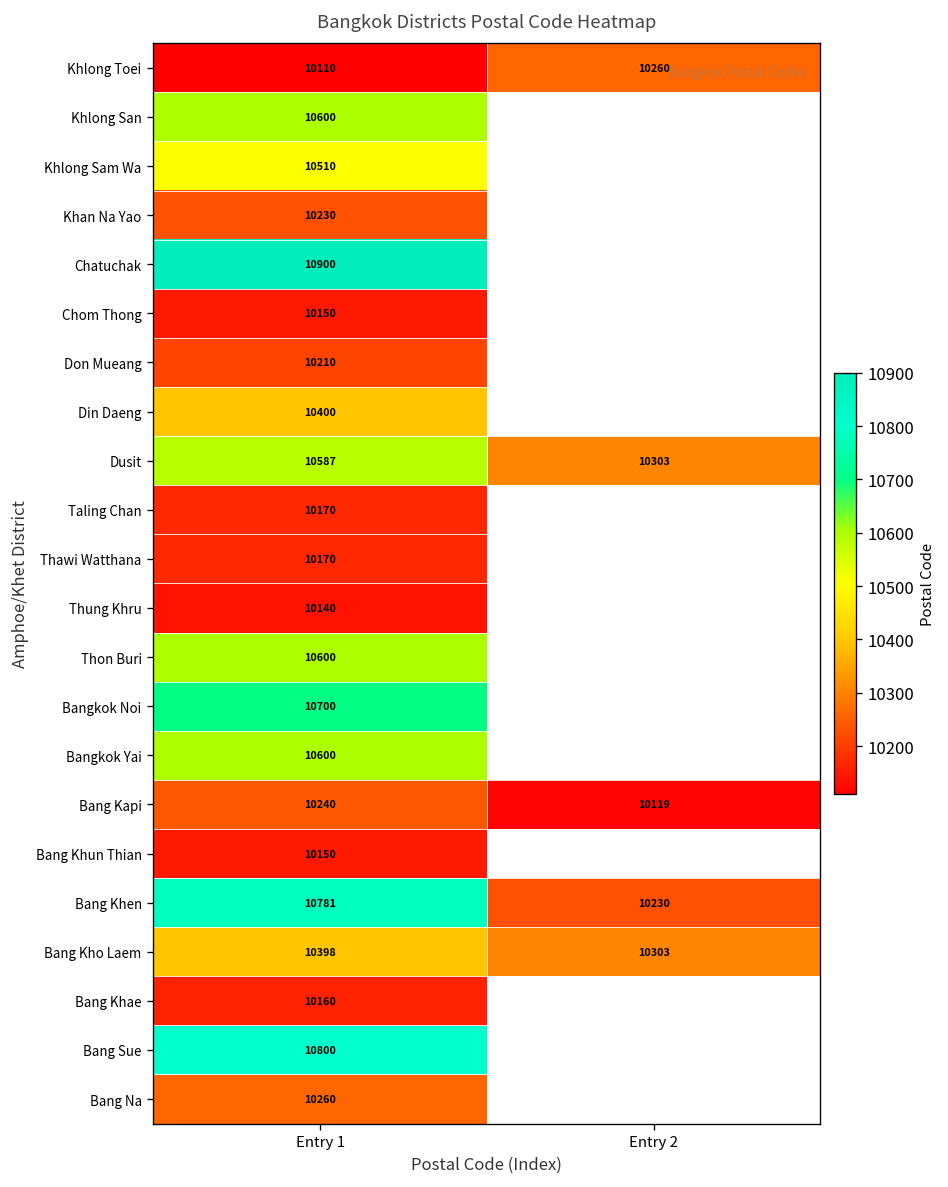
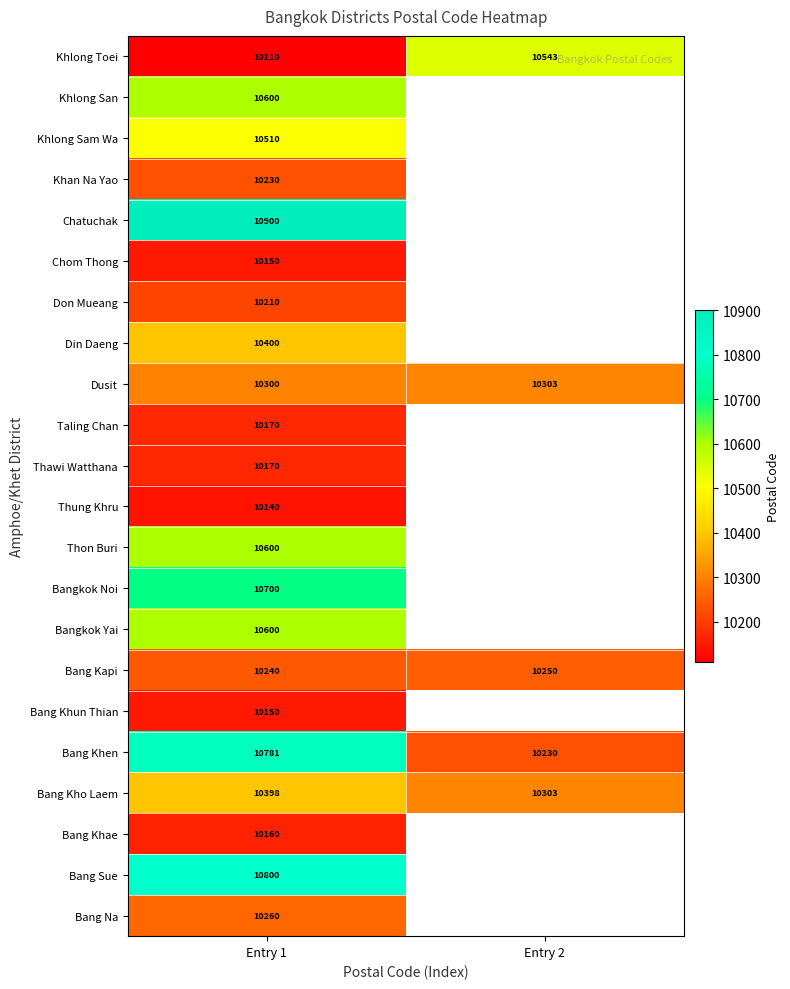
Khlong Toei, Entry 2: 10260 -> 10543
Dusit, Entry 1: 10587 -> 10300
Bang Kapi, Entry 2: 10119 -> 10250
